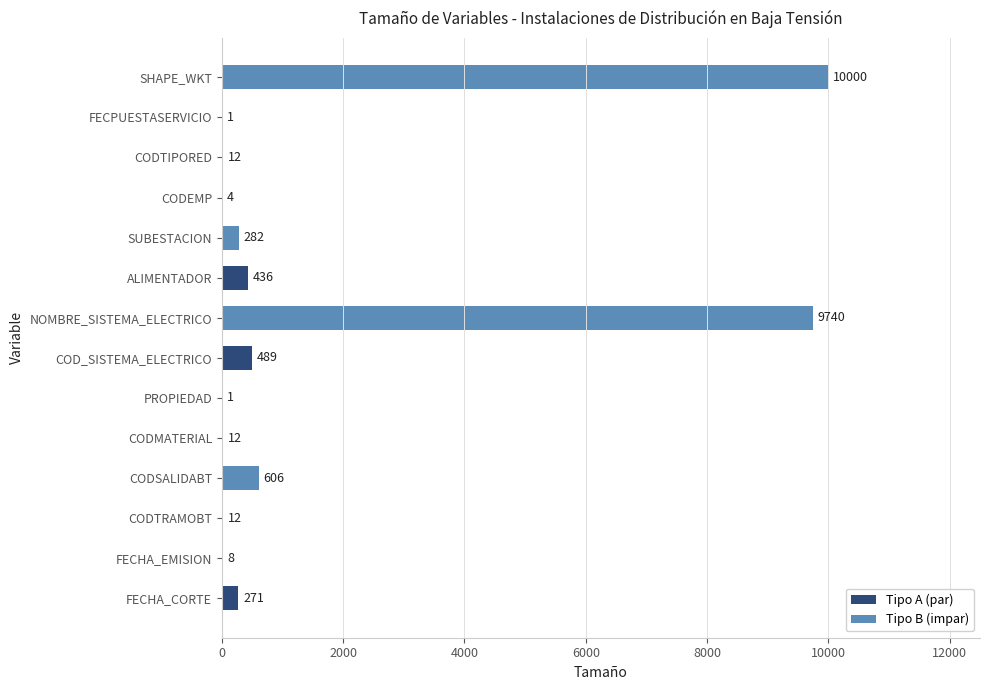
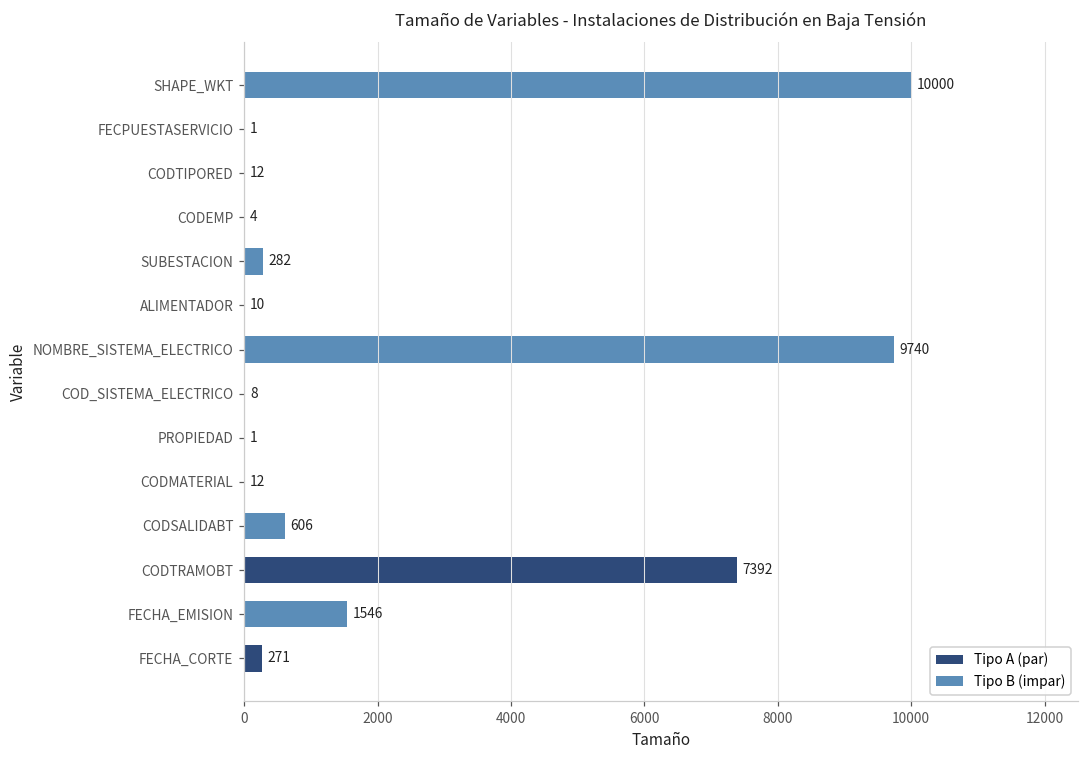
ALIMENTADOR: 436 -> 10
COD_SISTEMA_ELECTRICO: 489 -> 8
CODTRAMOBT: 12 -> 7392
FECHA_EMISION: 8 -> 1546
